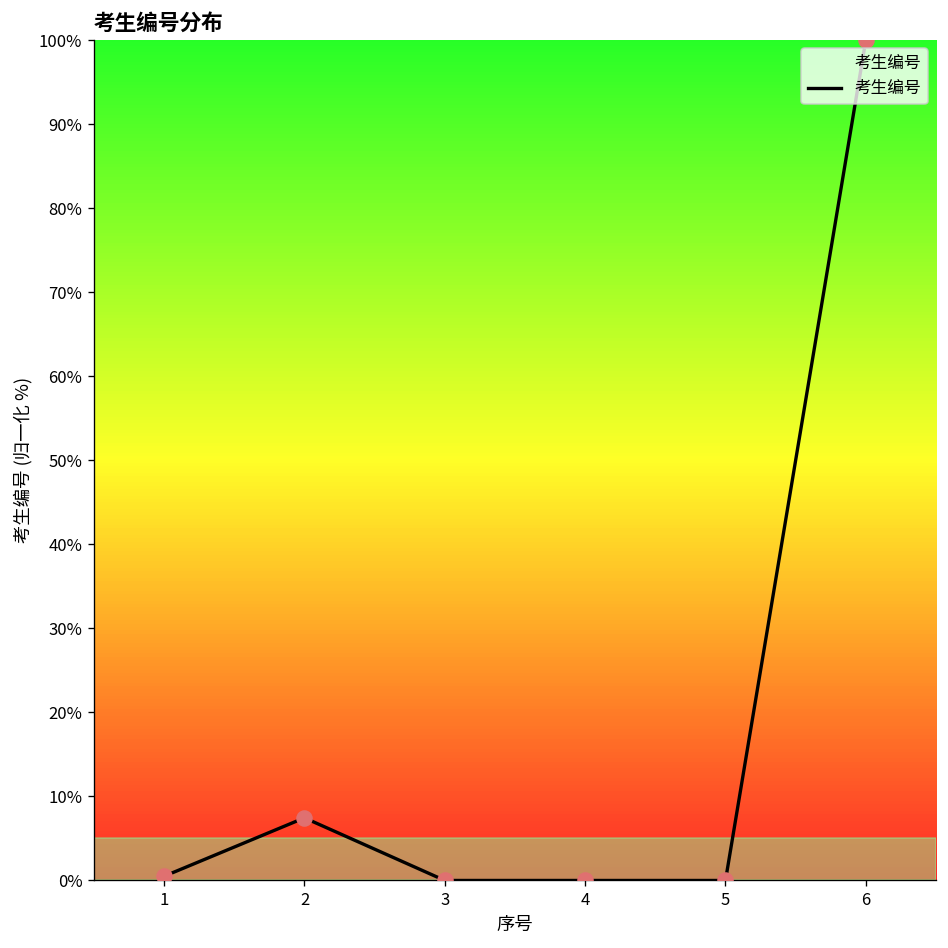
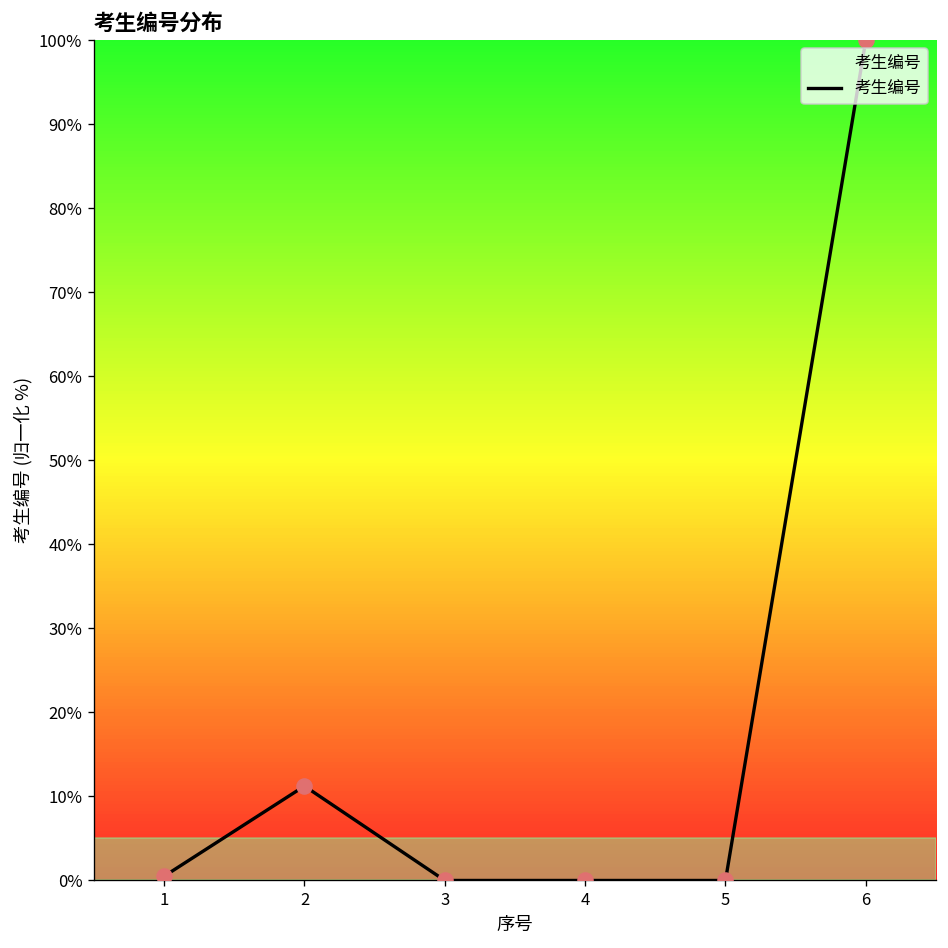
2: 7% -> 11%
